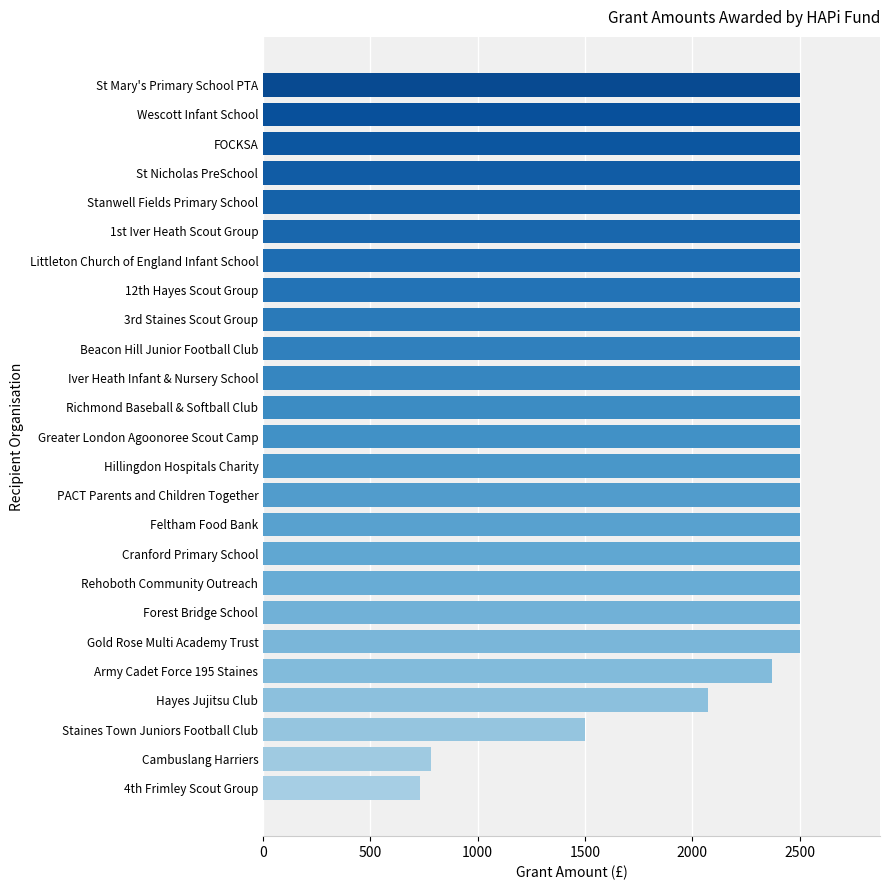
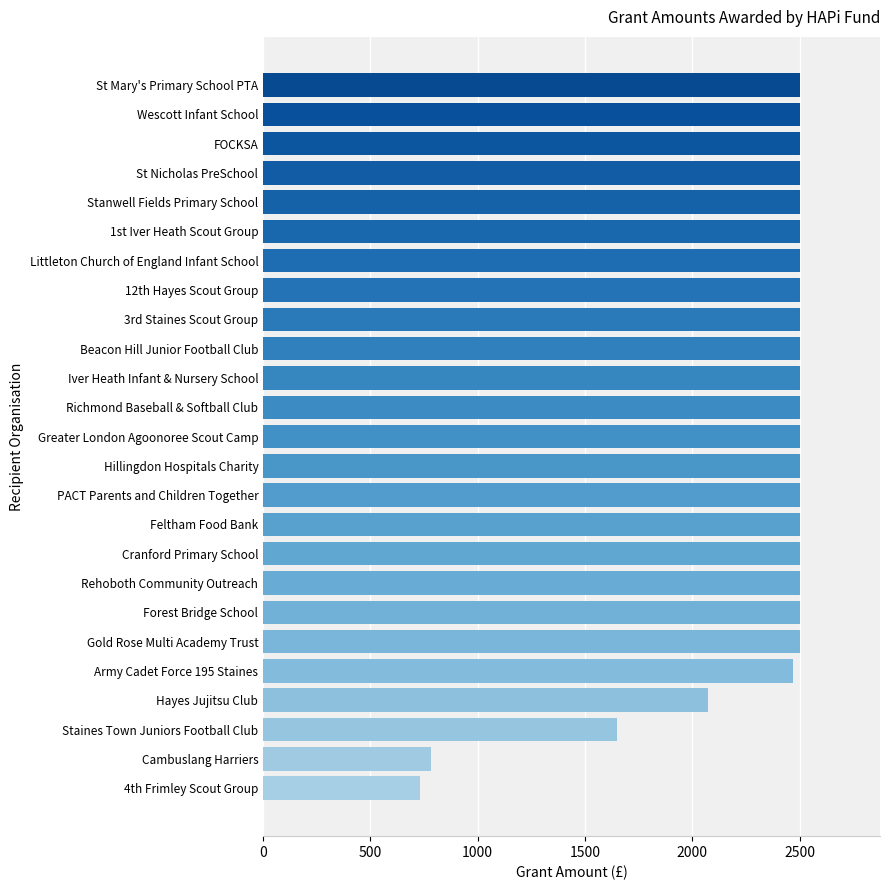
Army Cadet Force 195 Staines: 2370 -> 2470
Staines Town Juniors Football Club: 1500 -> 1650
